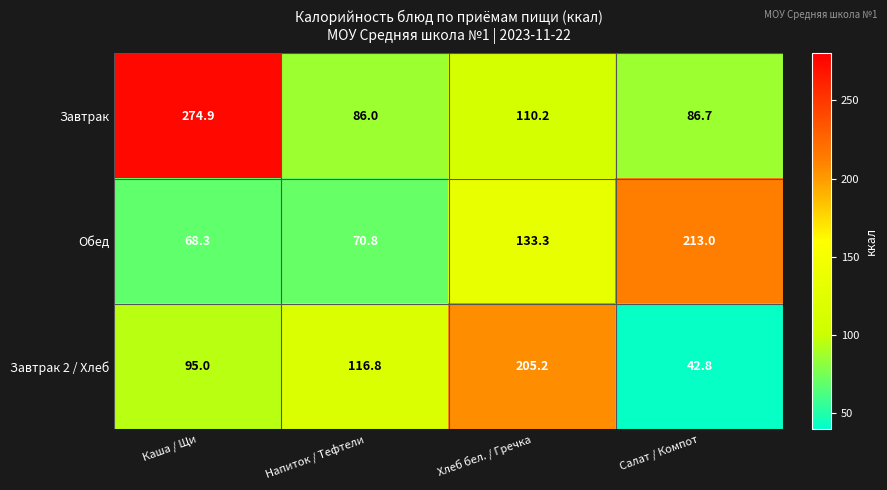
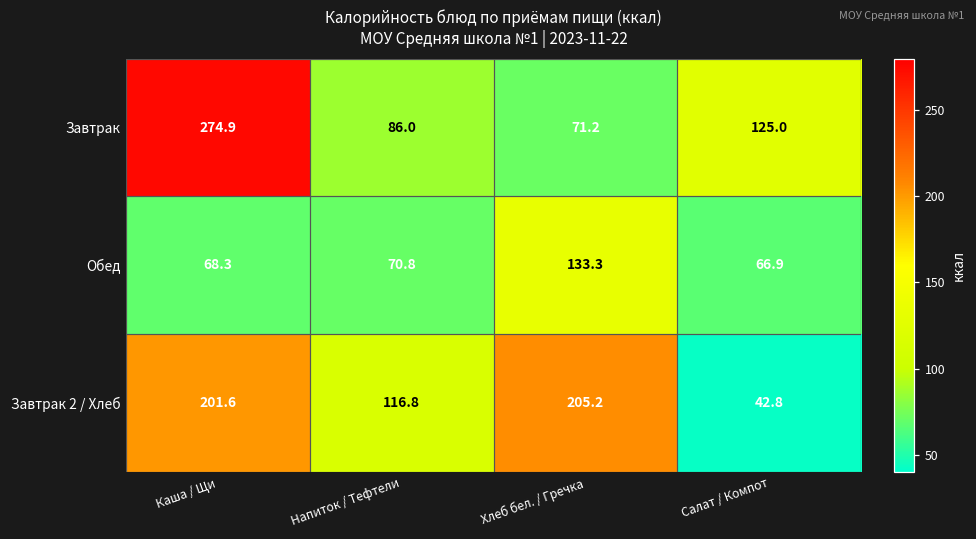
Завтрак, Хлеб бел. / Гречка: 110.2 -> 71.2
Завтрак, Салат / Компот: 86.7 -> 125.0
Обед, Салат / Компот: 213.0 -> 66.9
Завтрак 2 / Хлеб, Каша / Щи: 95.0 -> 201.6
